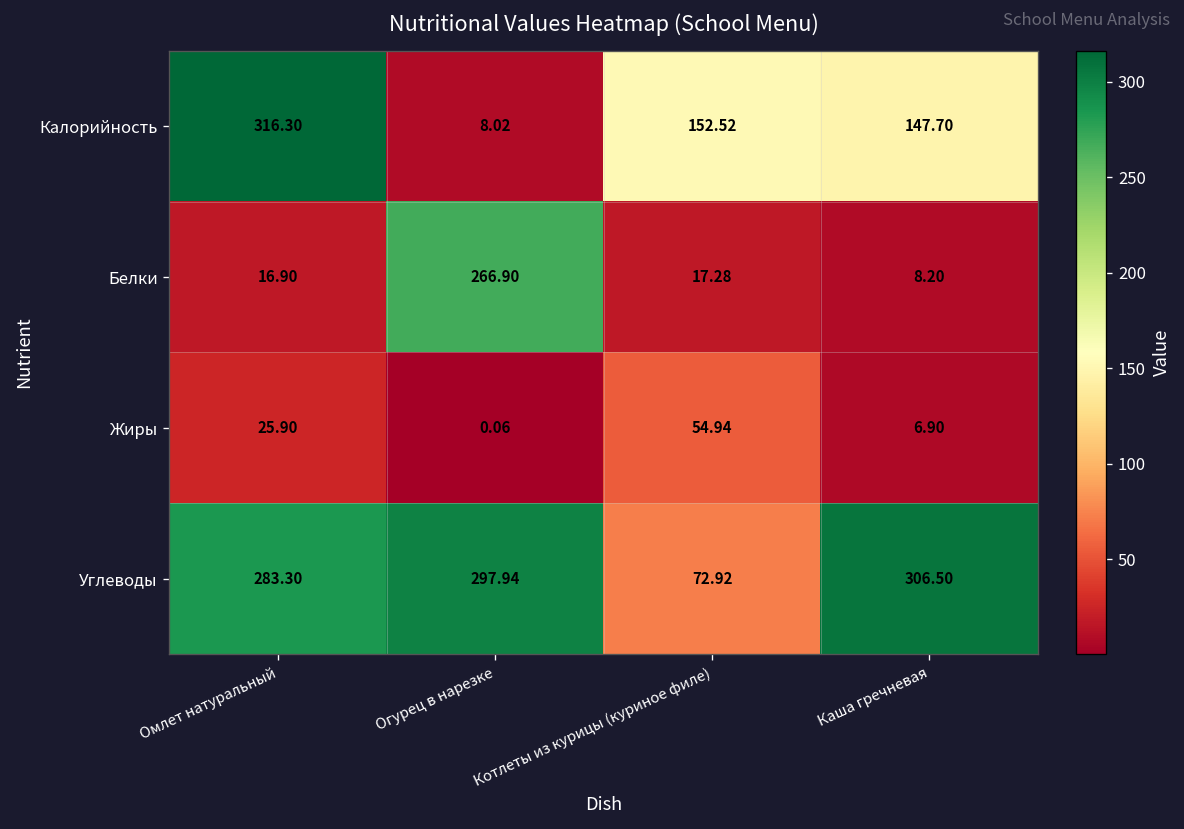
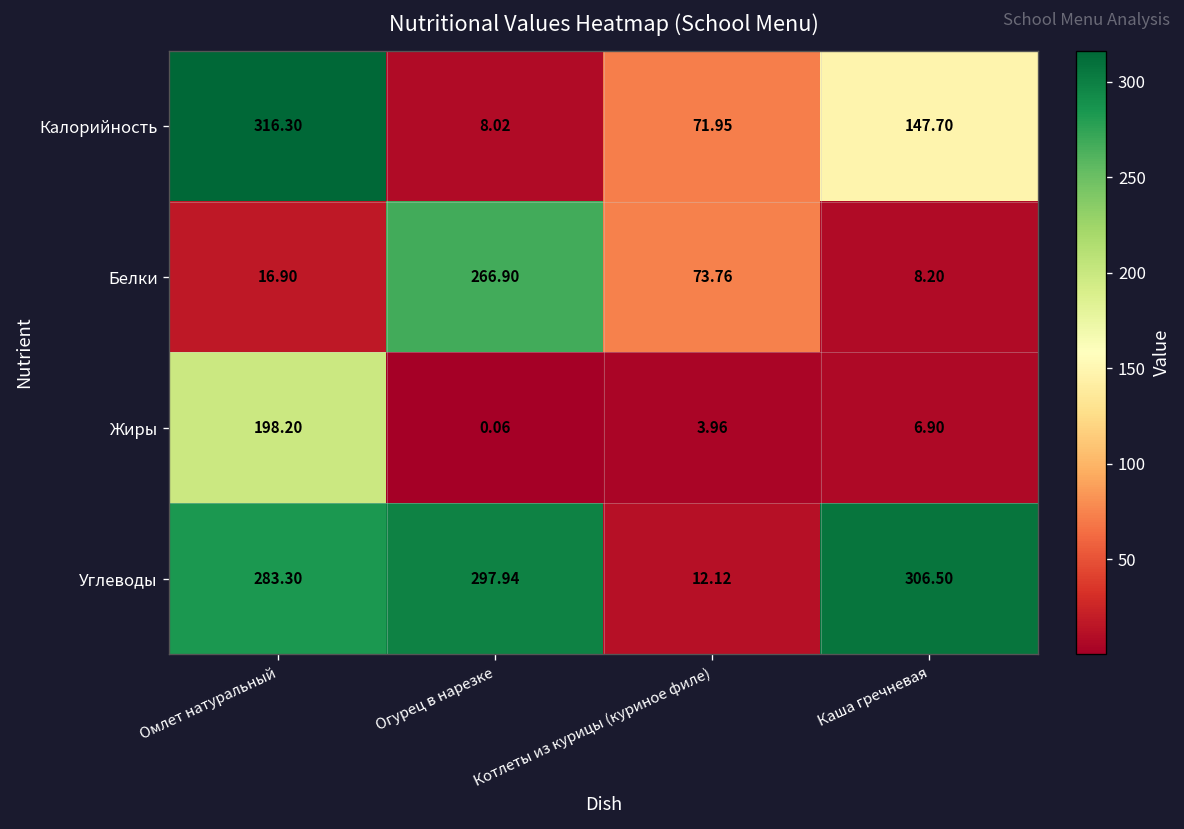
Калорийность, Котлеты из курицы (куриное филе): 152.52 -> 71.95
Белки, Котлеты из курицы (куриное филе): 17.28 -> 73.76
Жиры, Омлет натуральный: 25.90 -> 198.20
Жиры, Котлеты из курицы (куриное филе): 54.94 -> 3.96
Углеводы, Котлеты из курицы (куриное филе): 72.92 -> 12.12
